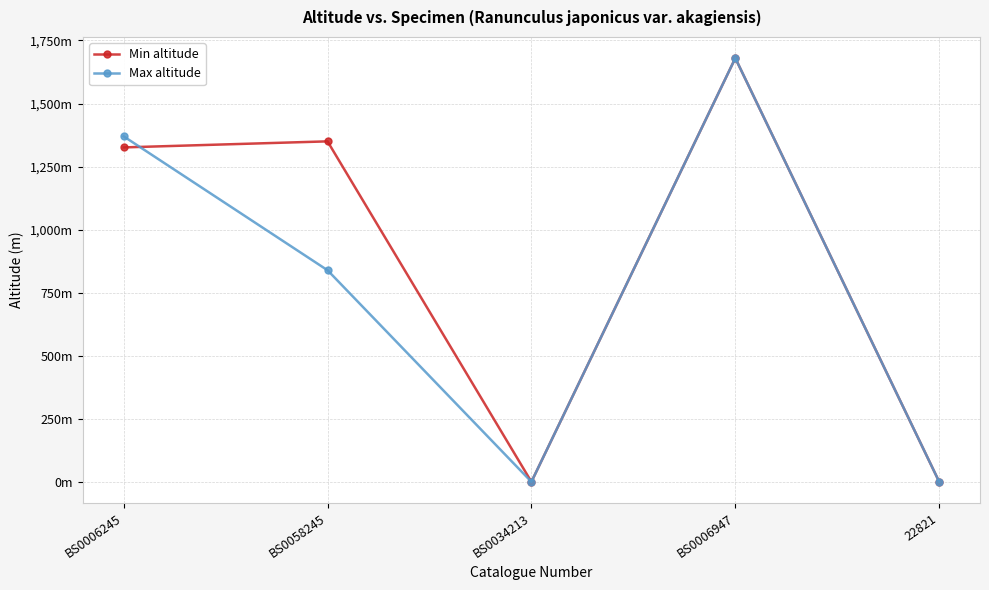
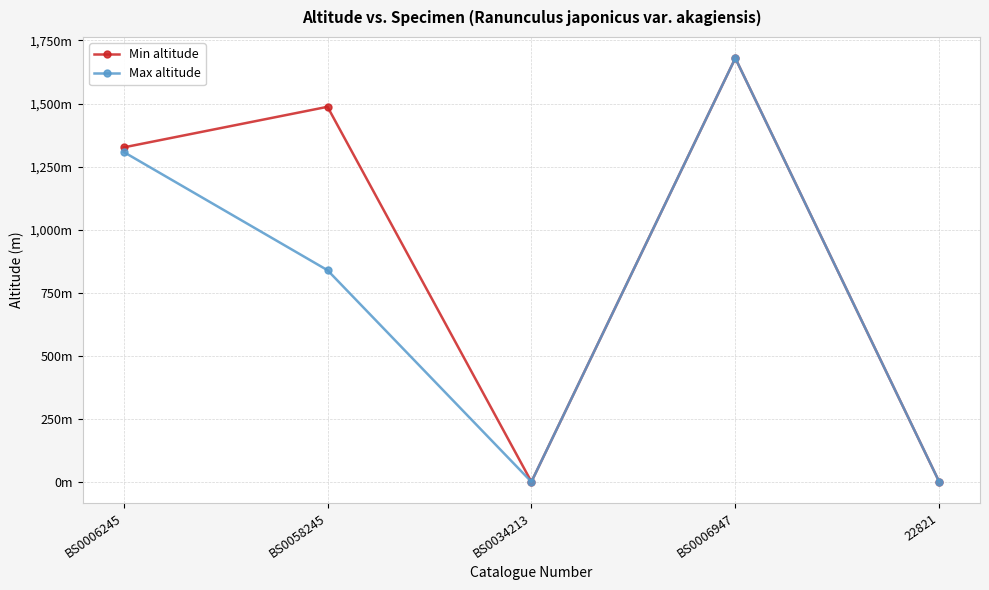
Max altitude, BS0006245: 1,370m -> 1,310m
Min altitude, BS0058245: 1,350m -> 1,490m
